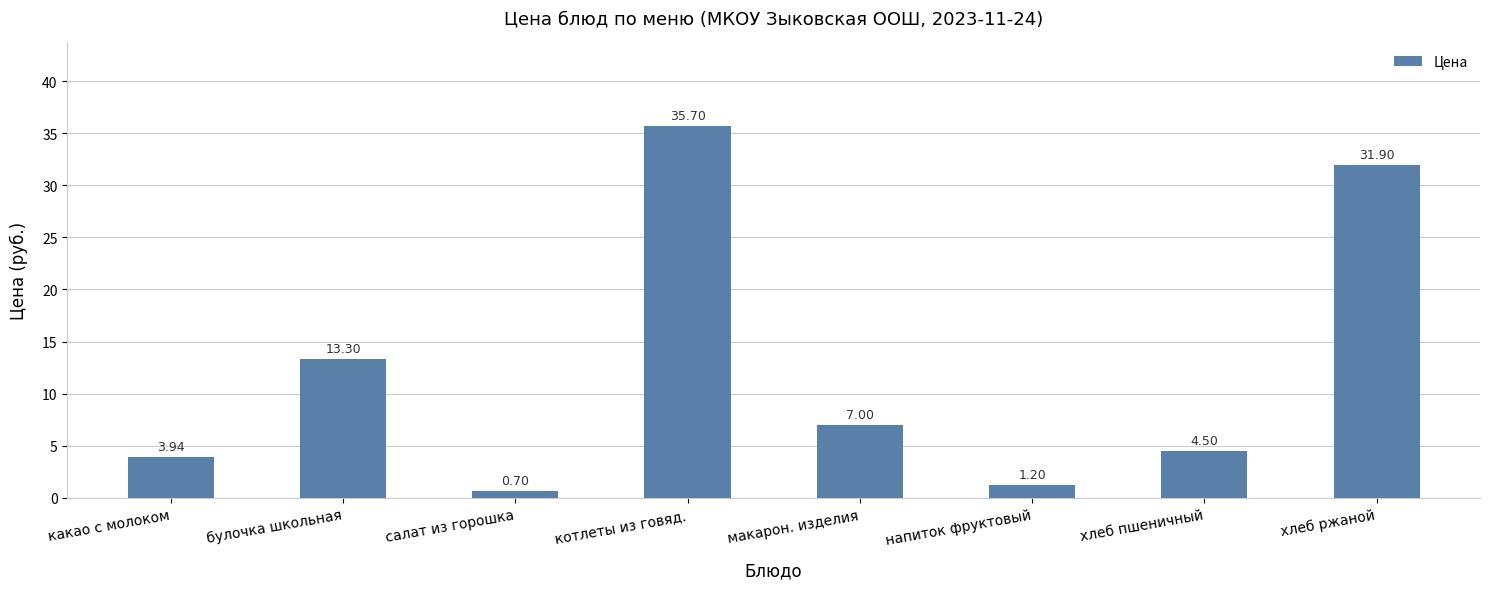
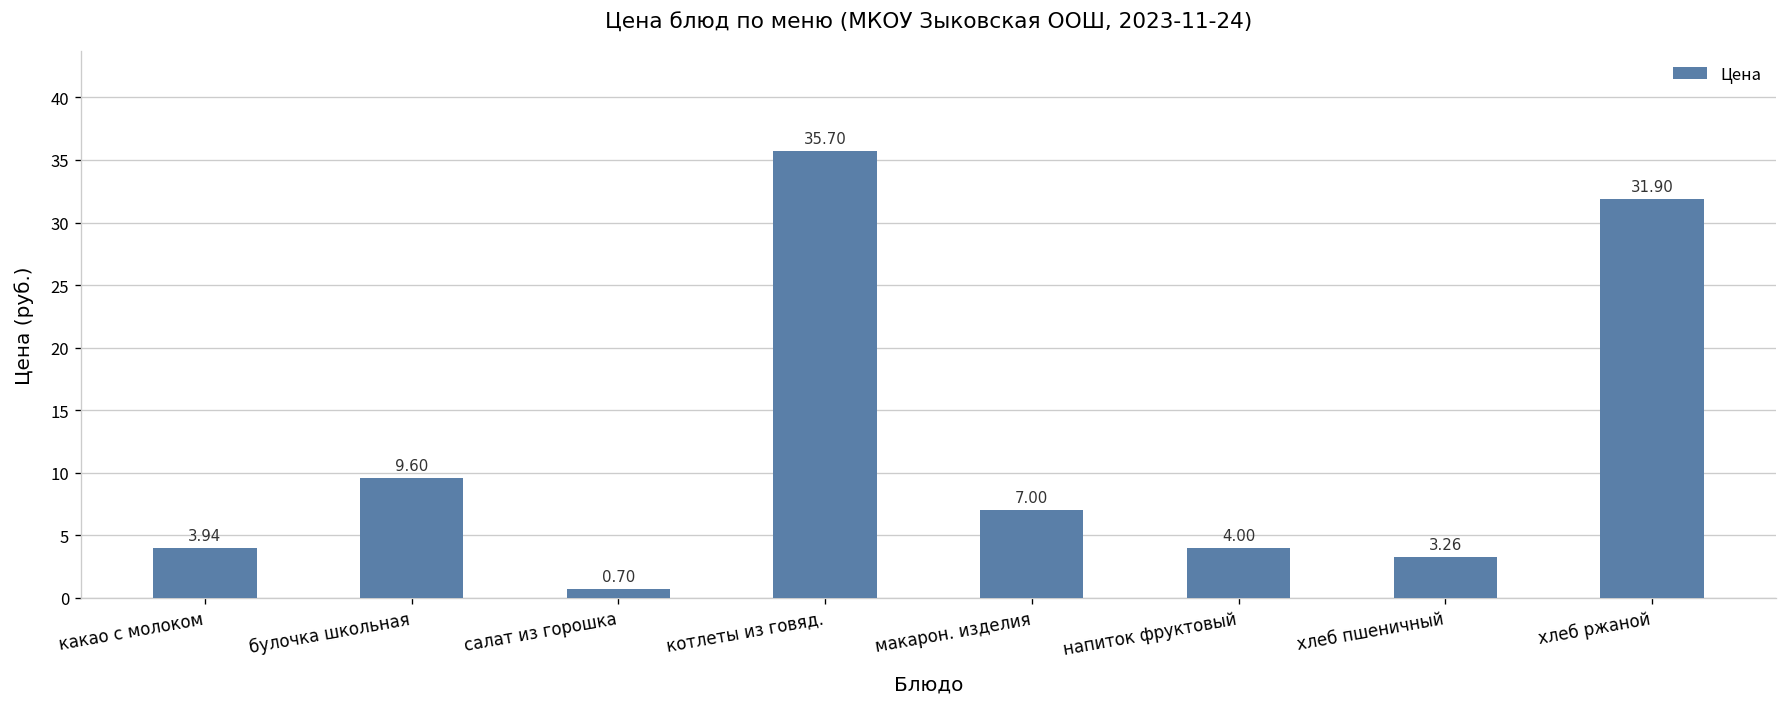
булочка школьная: 13.30 -> 9.60
напиток фруктовый: 1.20 -> 4.00
хлеб пшеничный: 4.50 -> 3.26
